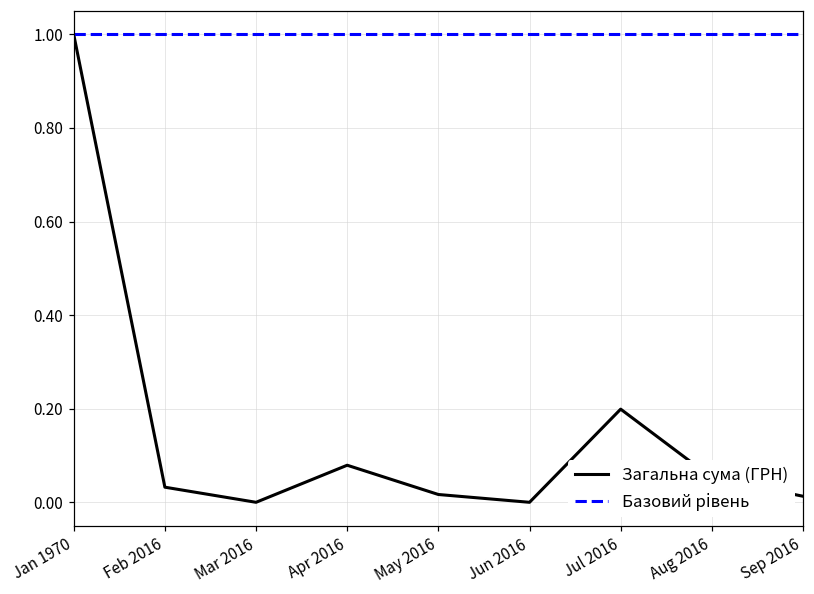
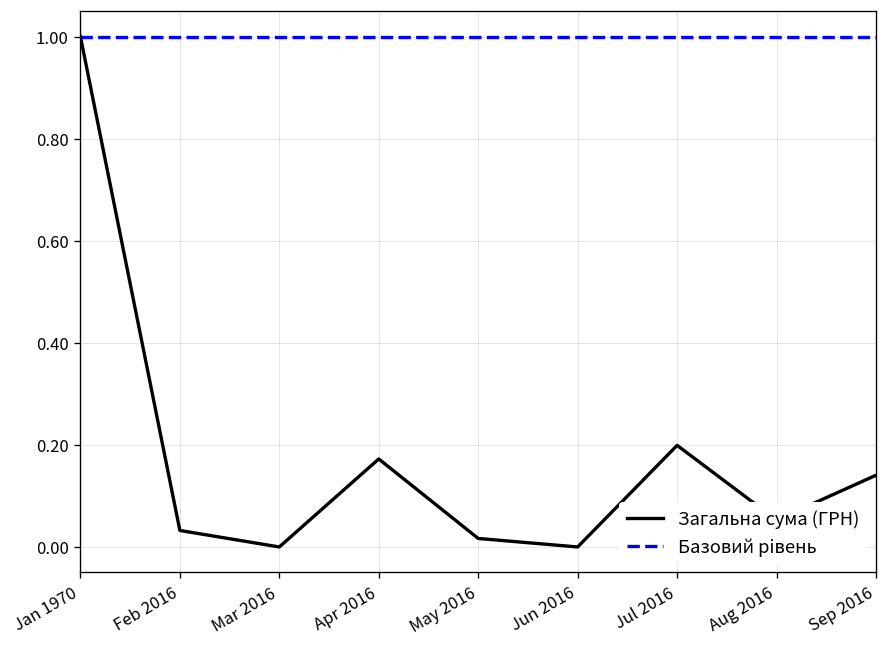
Загальна сума (ГРН), Apr 2016: 0.08 -> 0.17
Загальна сума (ГРН), Sep 2016: 0.01 -> 0.14
